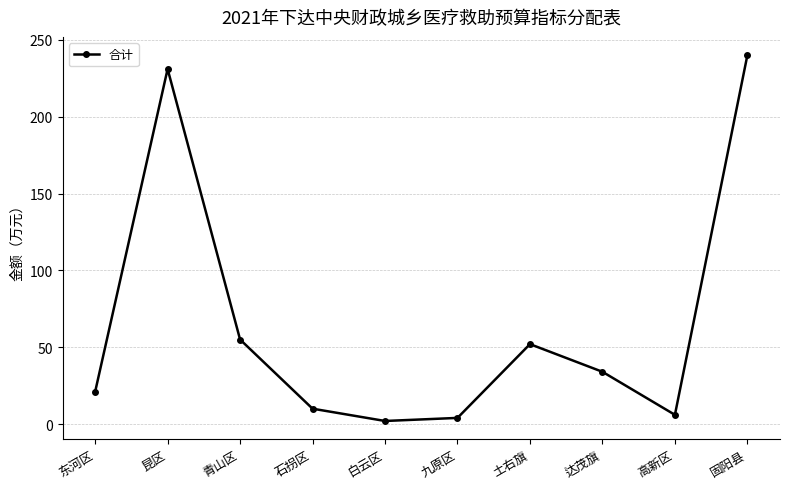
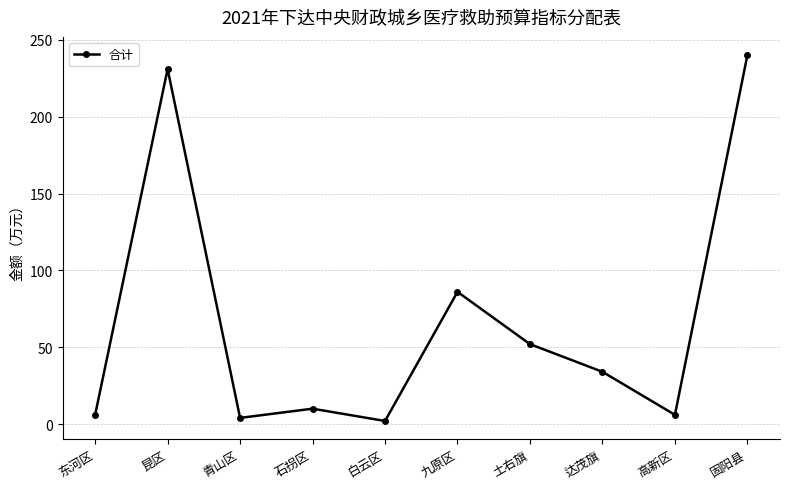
东河区: 21 -> 6
青山区: 55 -> 4
九原区: 4 -> 86
